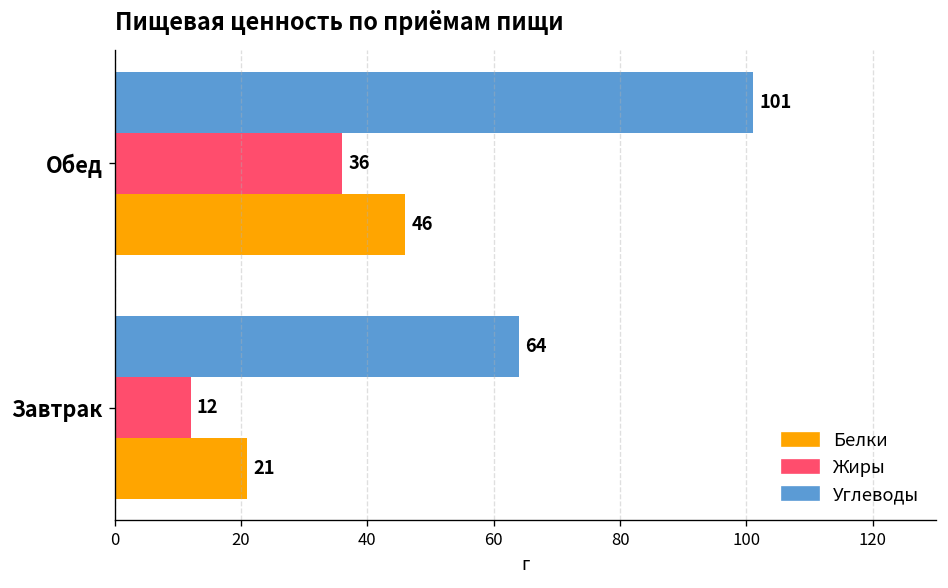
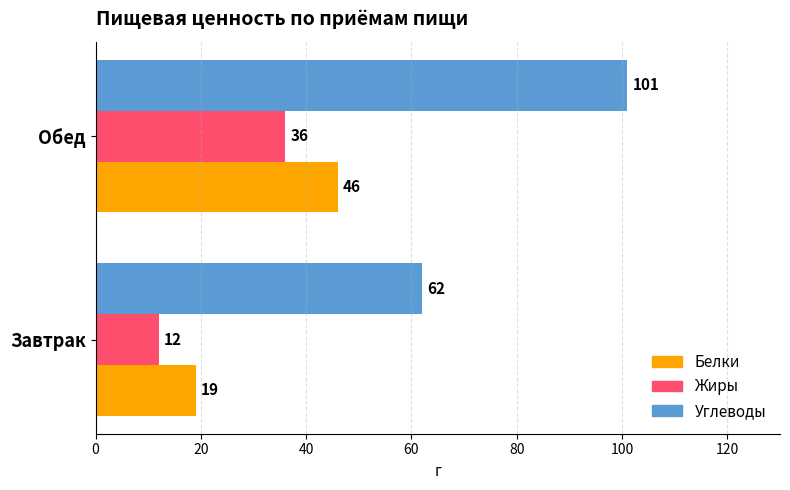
Углеводы, Завтрак: 64 -> 62
Белки, Завтрак: 21 -> 19
